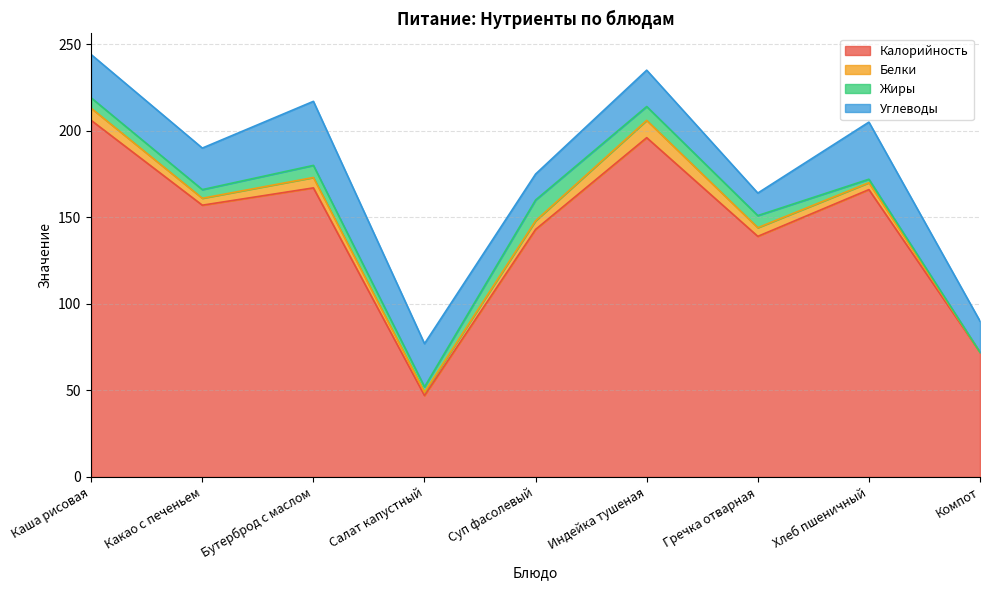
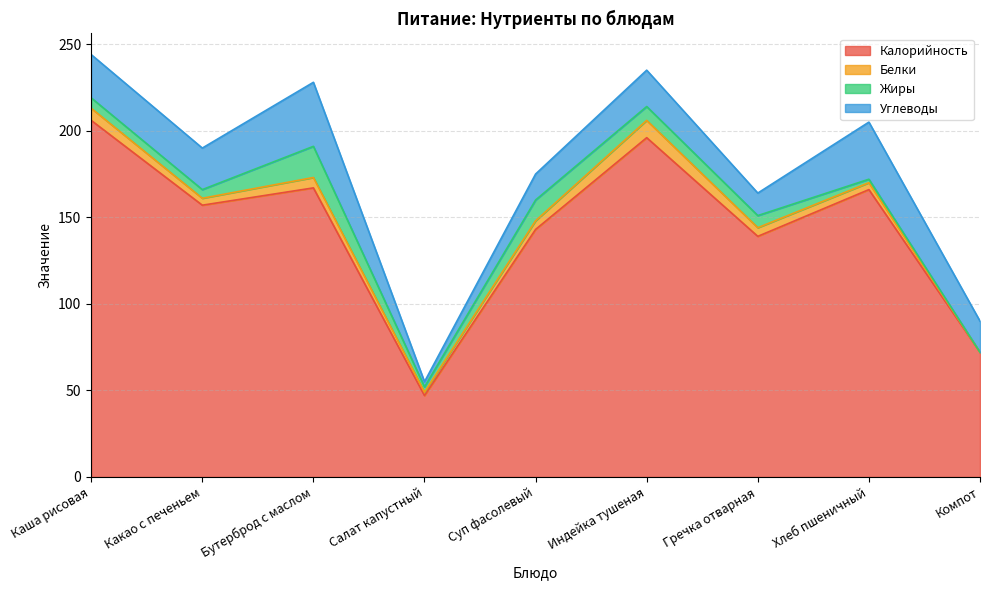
Жиры, Бутерброд с маслом: 7 -> 18
Углеводы, Салат капустный: 25 -> 3
